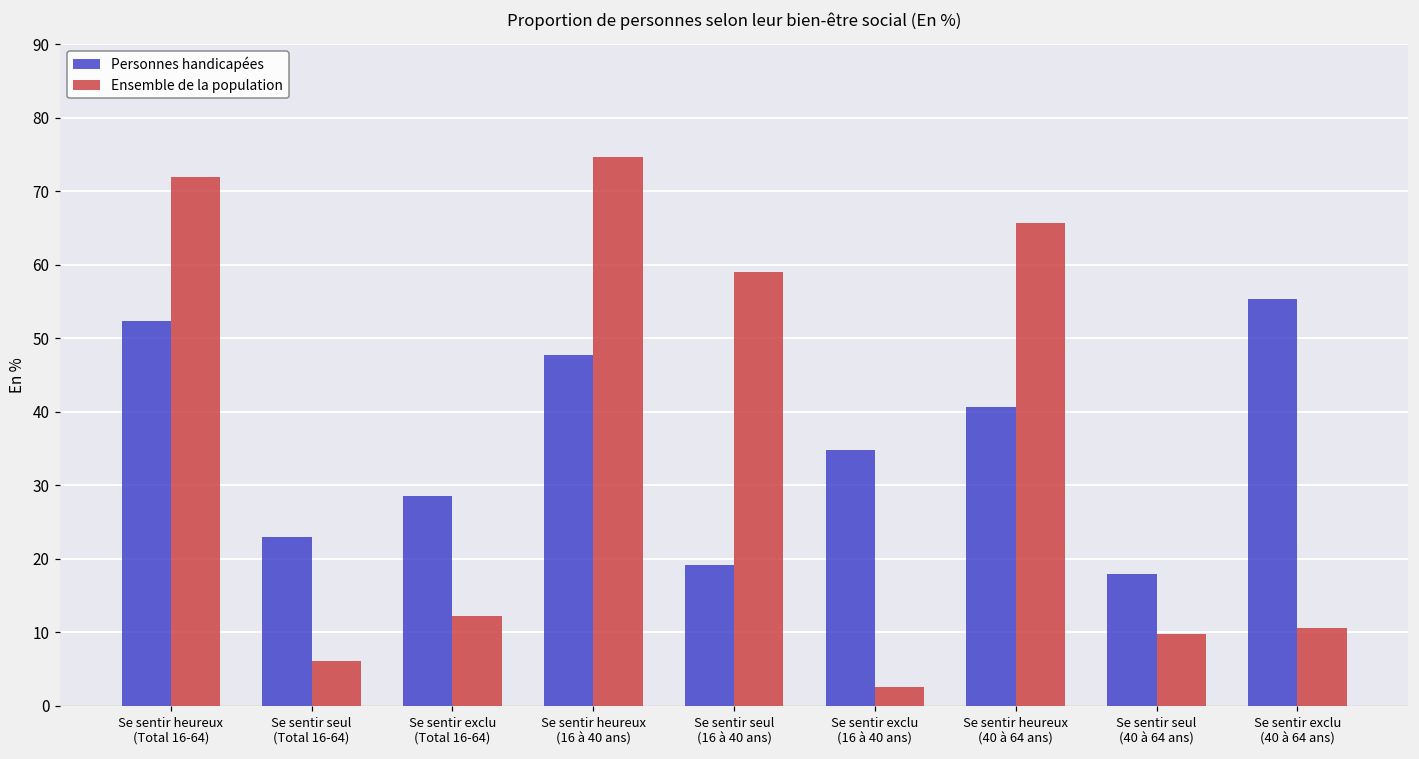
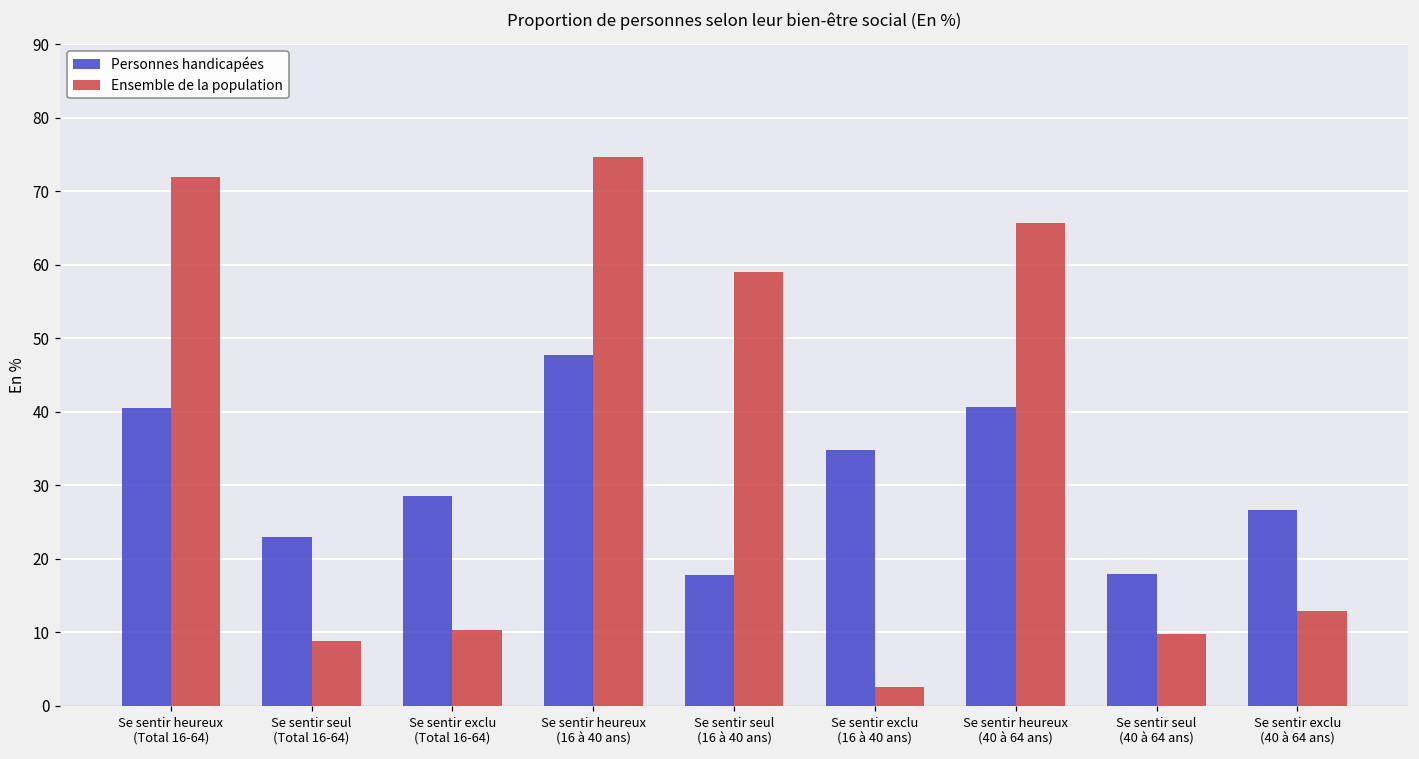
Personnes handicapées, Se sentir heureux (Total 16-64): 52 -> 40
Ensemble de la population, Se sentir seul (Total 16-64): 6 -> 9
Ensemble de la population, Se sentir exclu (Total 16-64): 12 -> 10
Personnes handicapées, Se sentir seul (16 à 40 ans): 19 -> 18
Personnes handicapées, Se sentir exclu (40 à 64 ans): 55 -> 27
Ensemble de la population, Se sentir exclu (40 à 64 ans): 11 -> 13
